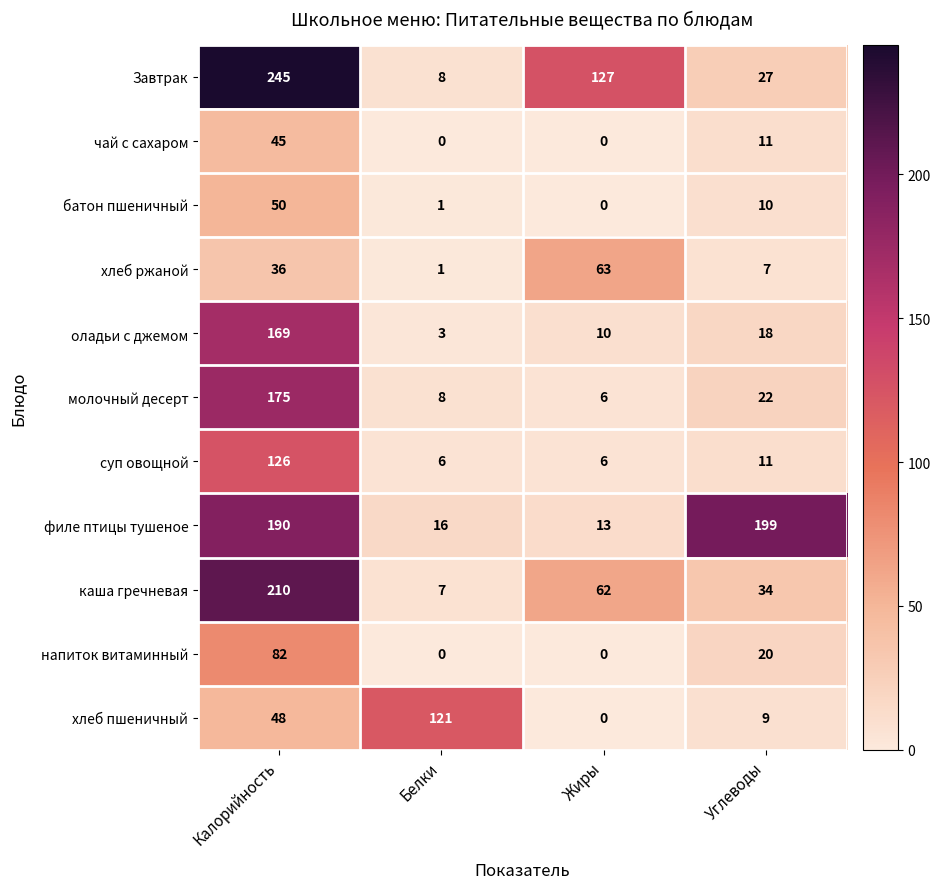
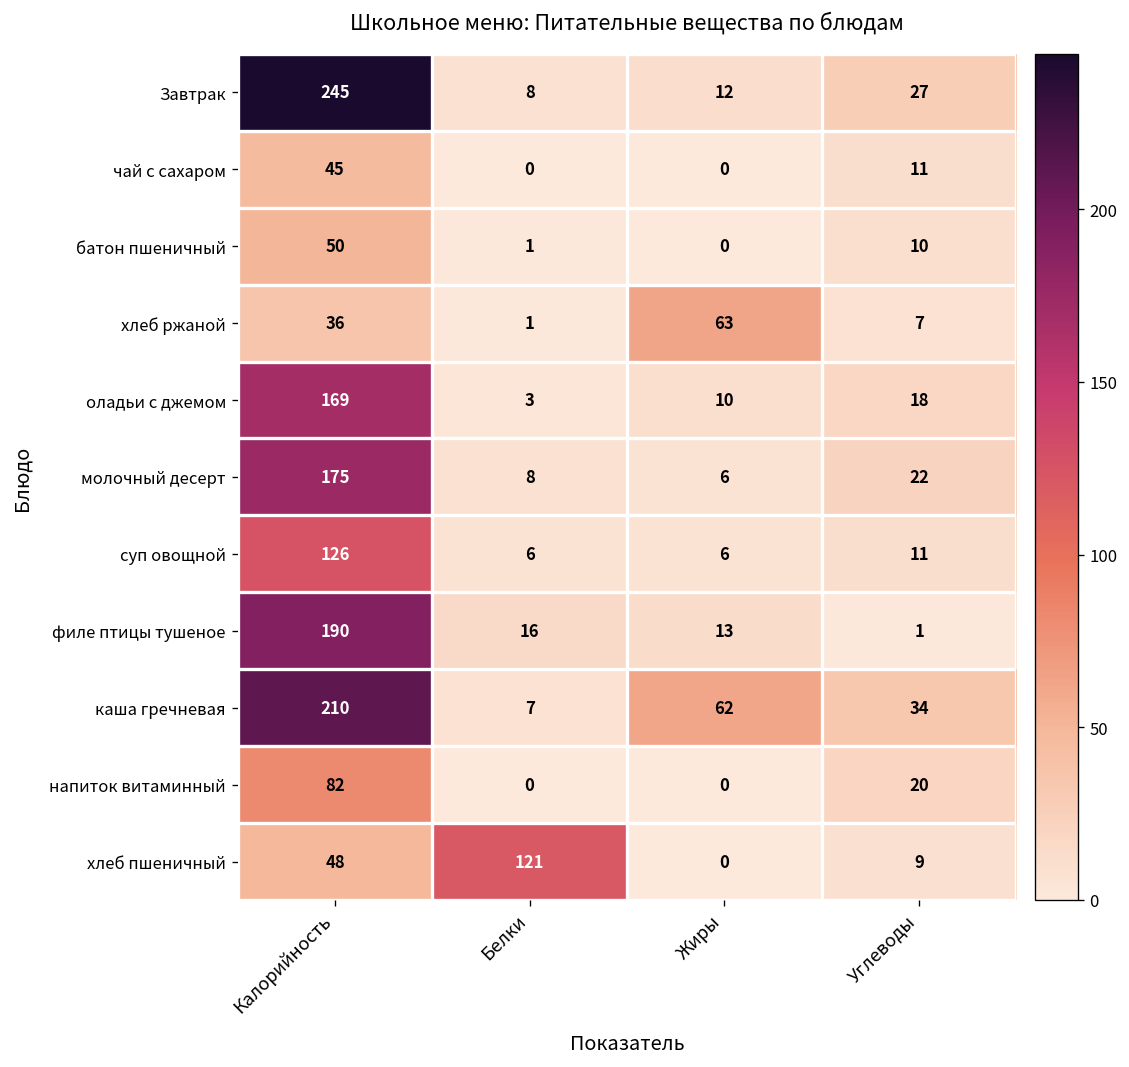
Завтрак, Жиры: 127 -> 12
филе птицы тушеное, Углеводы: 199 -> 1
